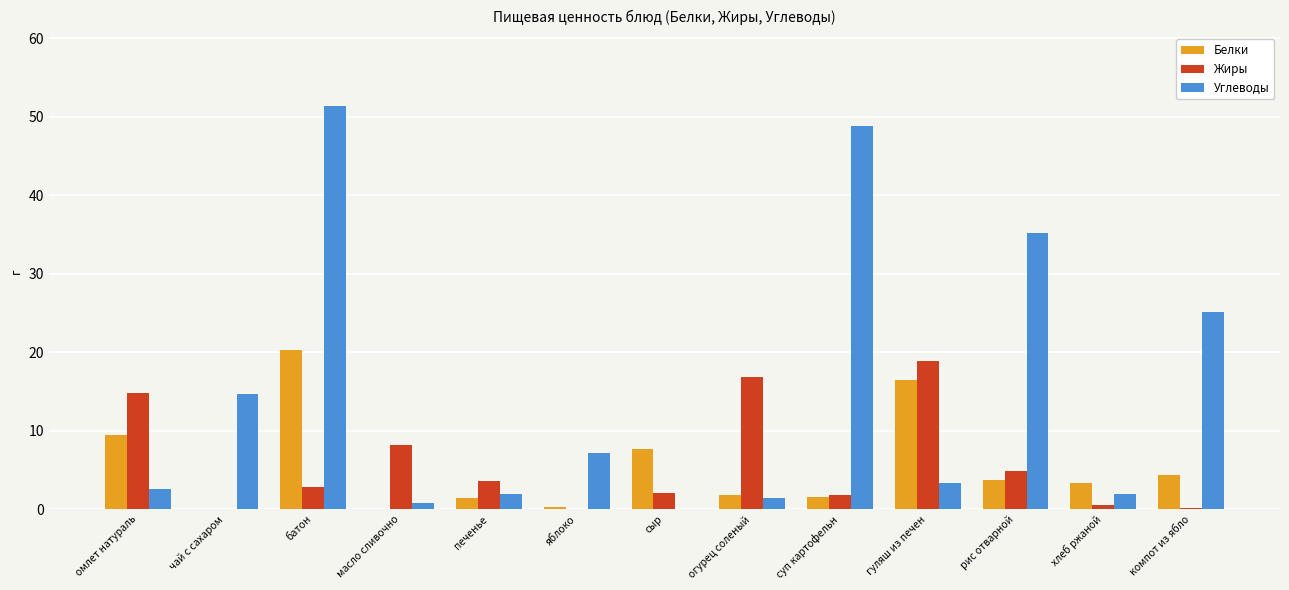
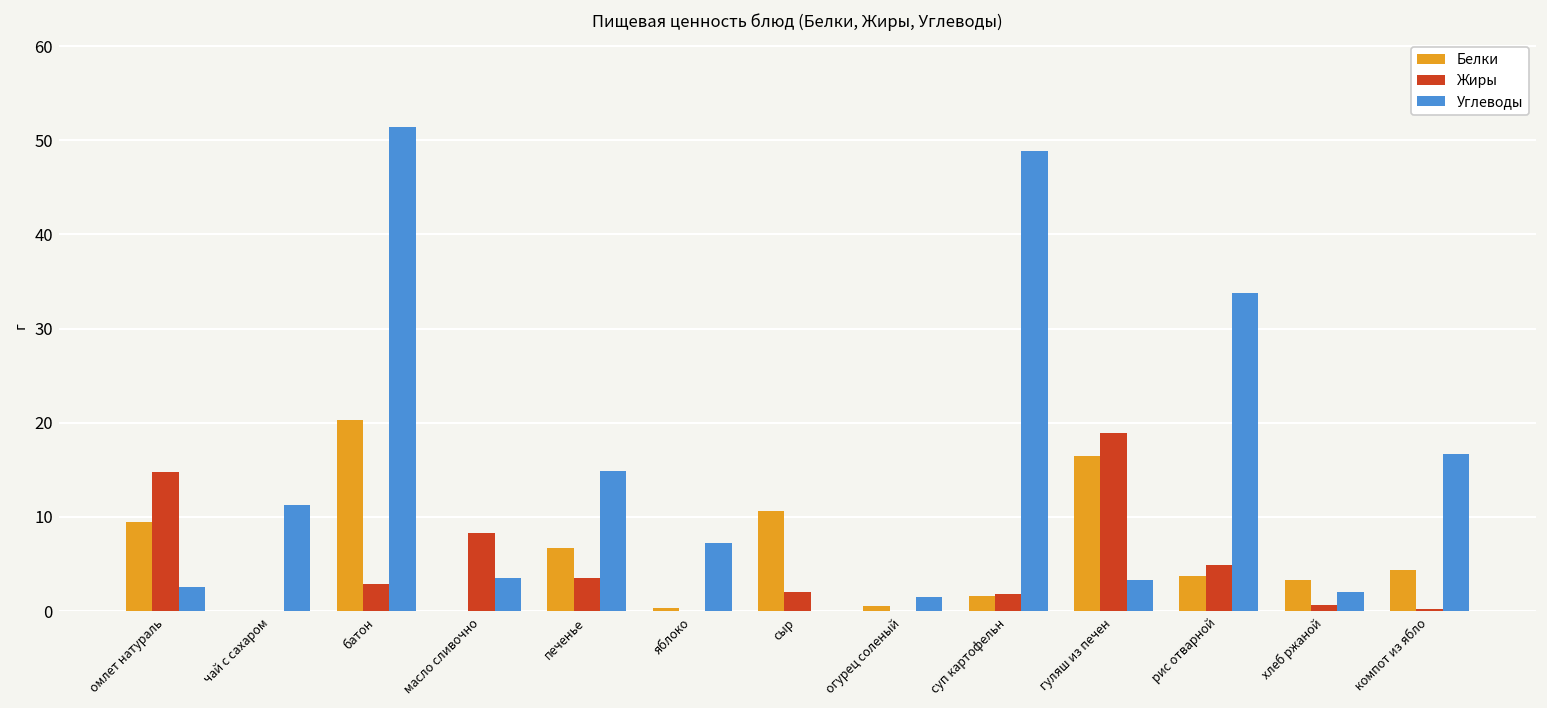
Углеводы, чай с сахаром: 15 -> 11
Углеводы, масло сливочно: 1 -> 4
Белки, печенье: 2 -> 7
Углеводы, печенье: 2 -> 15
Белки, сыр: 8 -> 11
Белки, огурец соленый: 2 -> 1
Жиры, огурец соленый: 17 -> 0
Углеводы, рис отварной: 35 -> 34
Углеводы, компот из ябло: 25 -> 17
